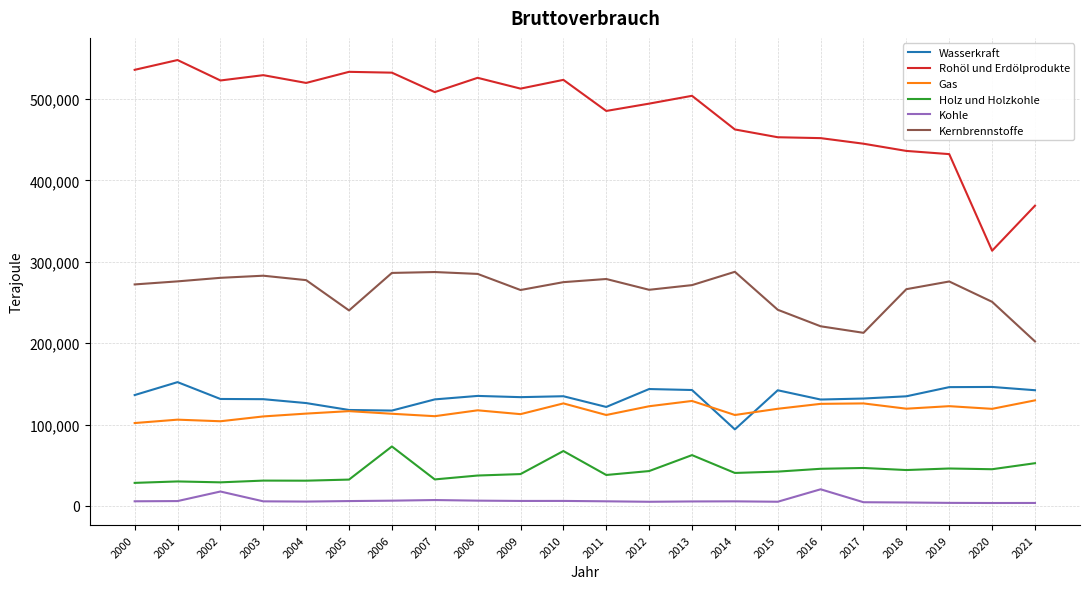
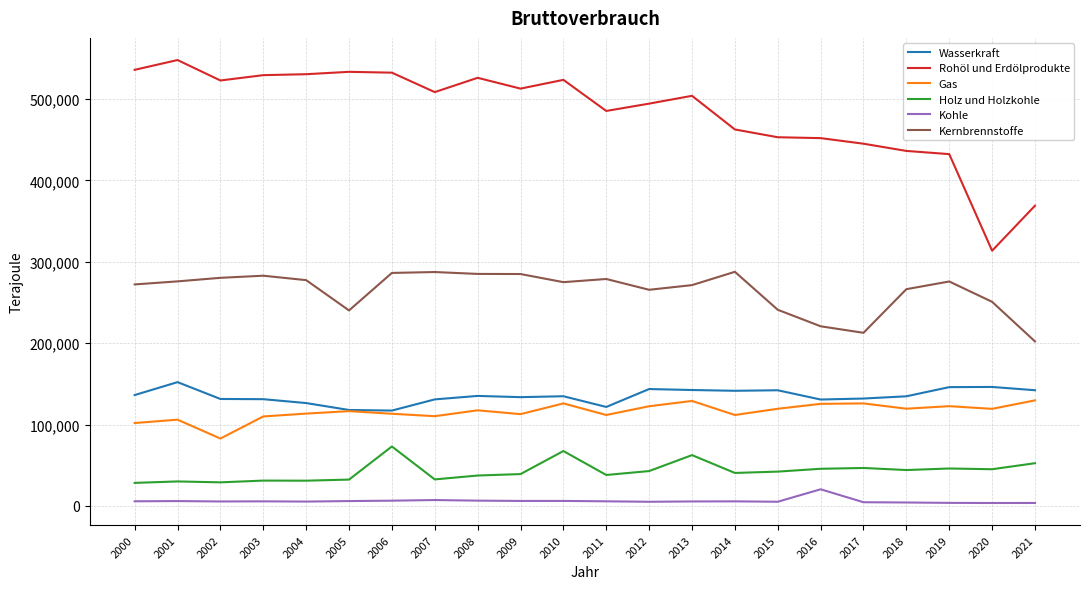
Gas, 2002: 100,000 -> 80,000
Kohle, 2002: 20,000 -> 10,000
Rohöl und Erdölprodukte, 2004: 520,000 -> 530,000
Kernbrennstoffe, 2009: 270,000 -> 280,000
Wasserkraft, 2014: 90,000 -> 140,000
